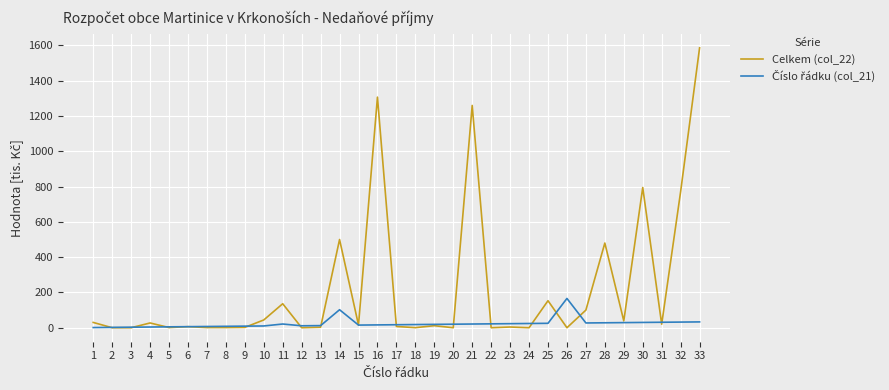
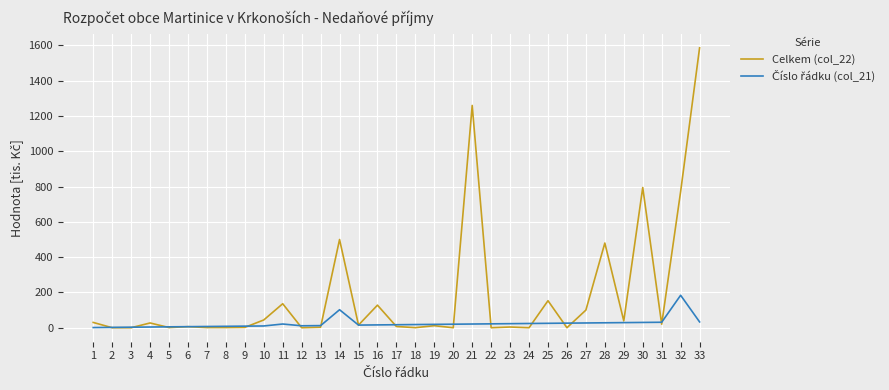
Celkem (col_22), 16: 1310 -> 130
Číslo řádku (col_21), 26: 170 -> 30
Číslo řádku (col_21), 32: 30 -> 180
